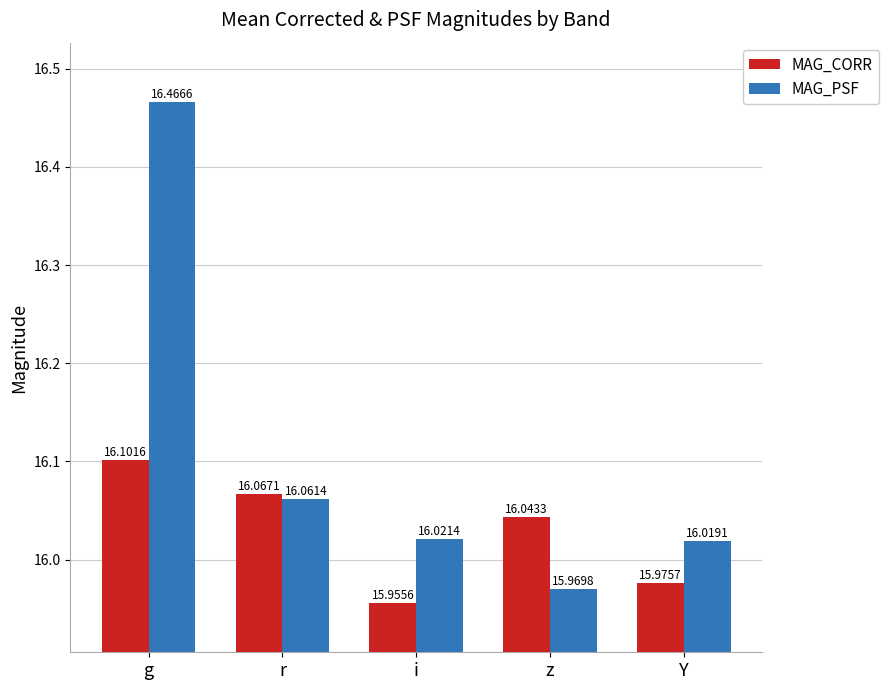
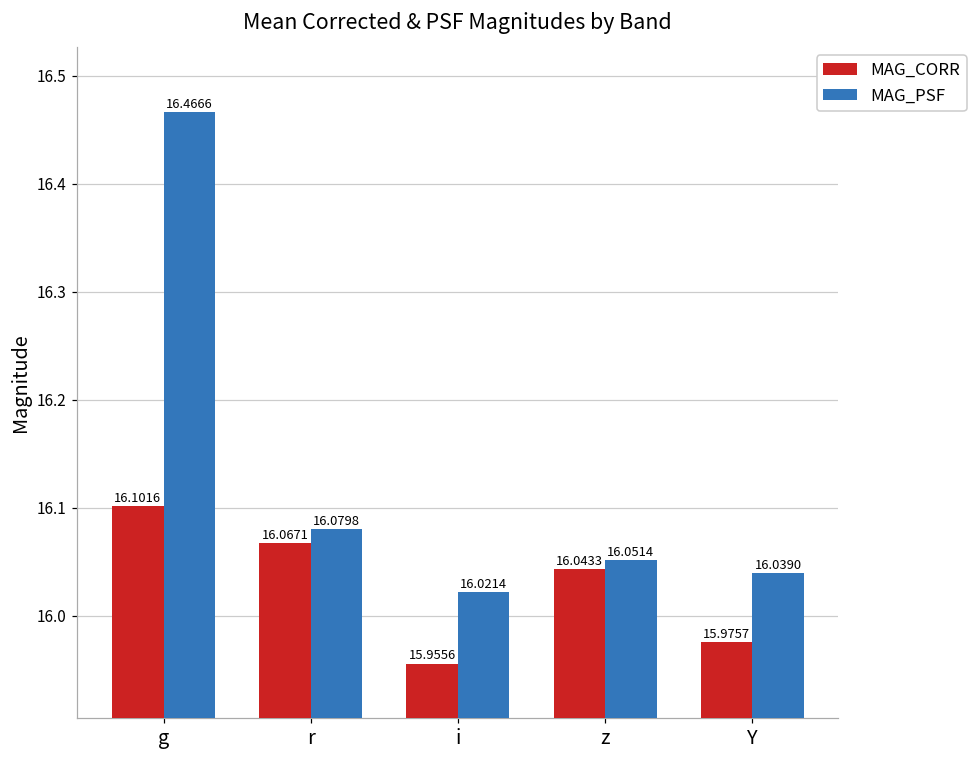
MAG_PSF, r: 16.0614 -> 16.0798
MAG_PSF, z: 15.9698 -> 16.0514
MAG_PSF, Y: 16.0191 -> 16.0390
